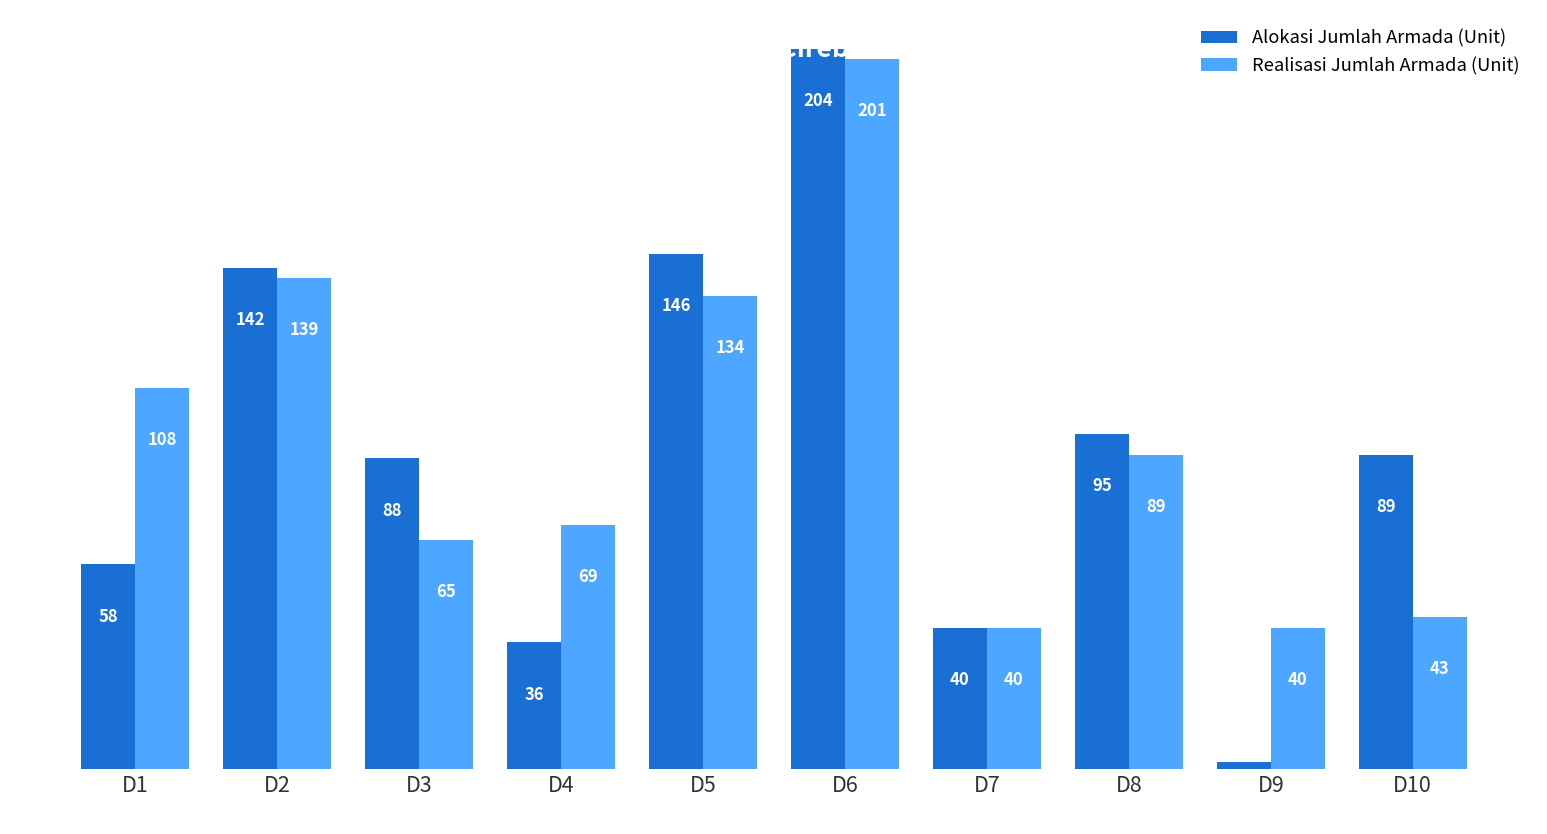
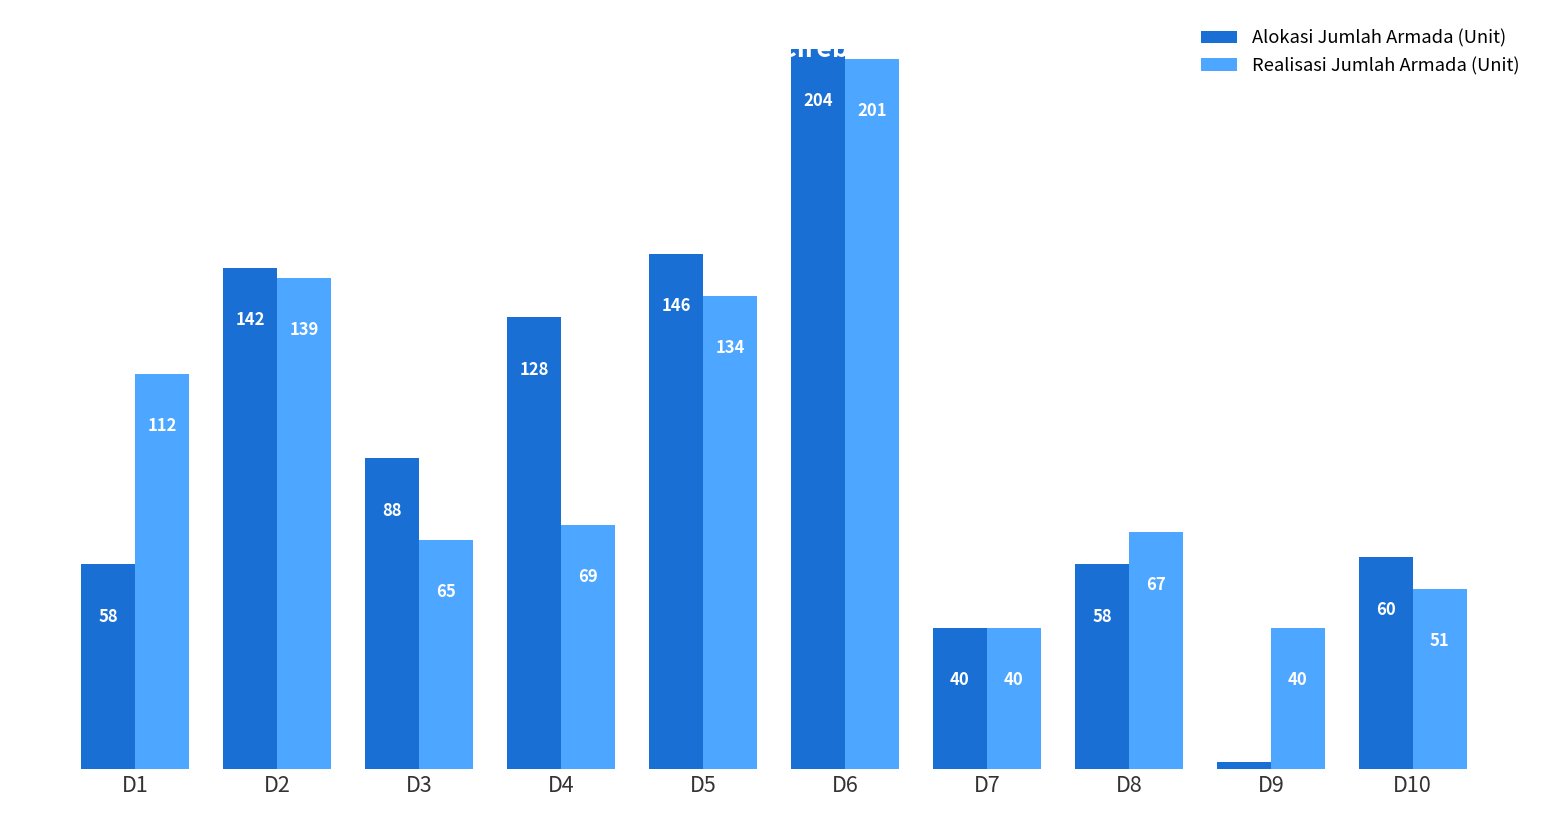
Realisasi Jumlah Armada (Unit), D1: 108 -> 112
Alokasi Jumlah Armada (Unit), D4: 36 -> 128
Alokasi Jumlah Armada (Unit), D8: 95 -> 58
Realisasi Jumlah Armada (Unit), D8: 89 -> 67
Alokasi Jumlah Armada (Unit), D10: 89 -> 60
Realisasi Jumlah Armada (Unit), D10: 43 -> 51
